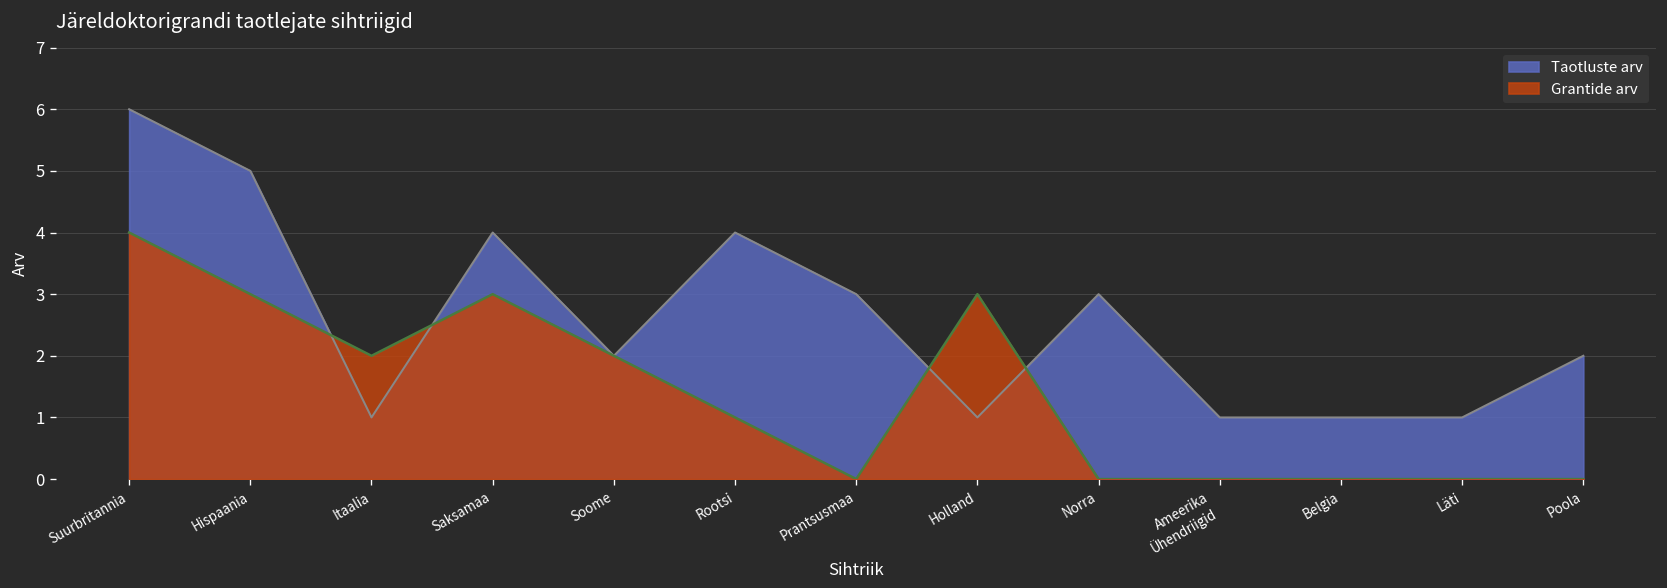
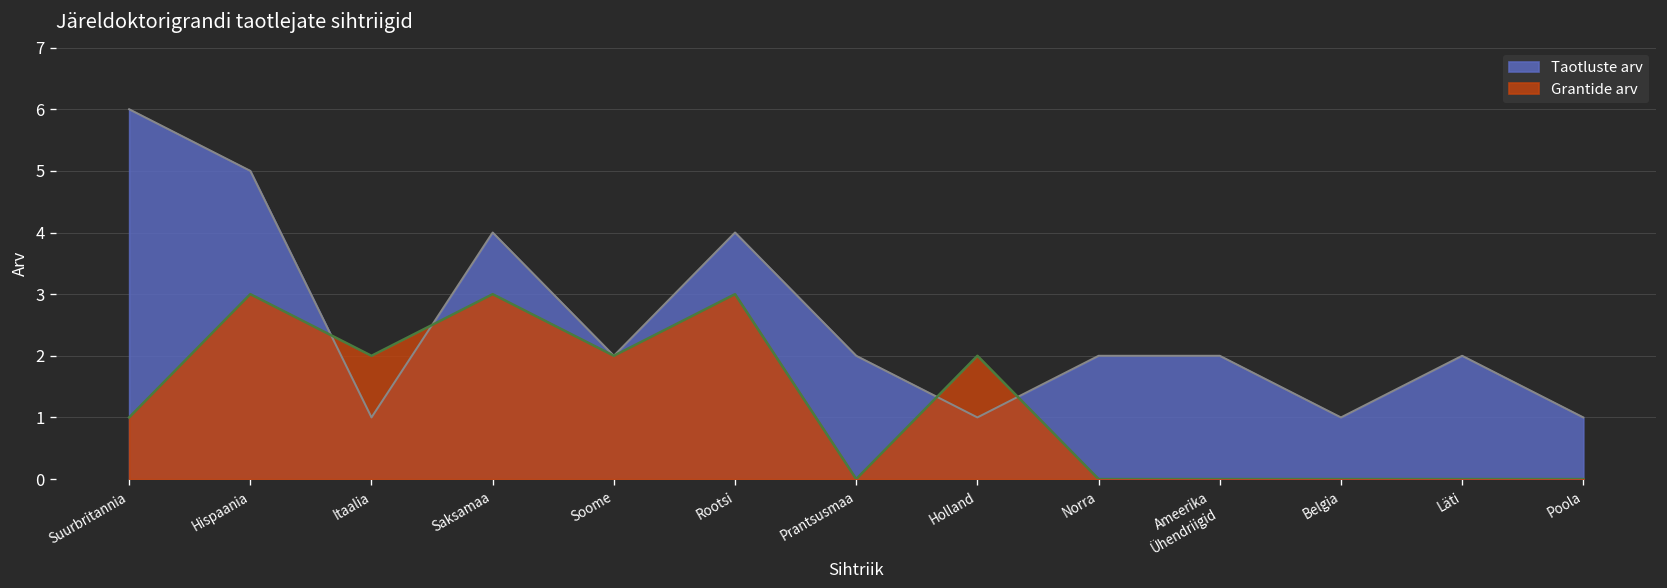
Grantide arv, Suurbritannia: 4 -> 1
Grantide arv, Rootsi: 1 -> 3
Taotluste arv, Prantsusmaa: 3 -> 2
Grantide arv, Holland: 3 -> 2
Taotluste arv, Norra: 3 -> 2
Taotluste arv, Ameerika Ühendriigid: 1 -> 2
Taotluste arv, Läti: 1 -> 2
Taotluste arv, Poola: 2 -> 1
